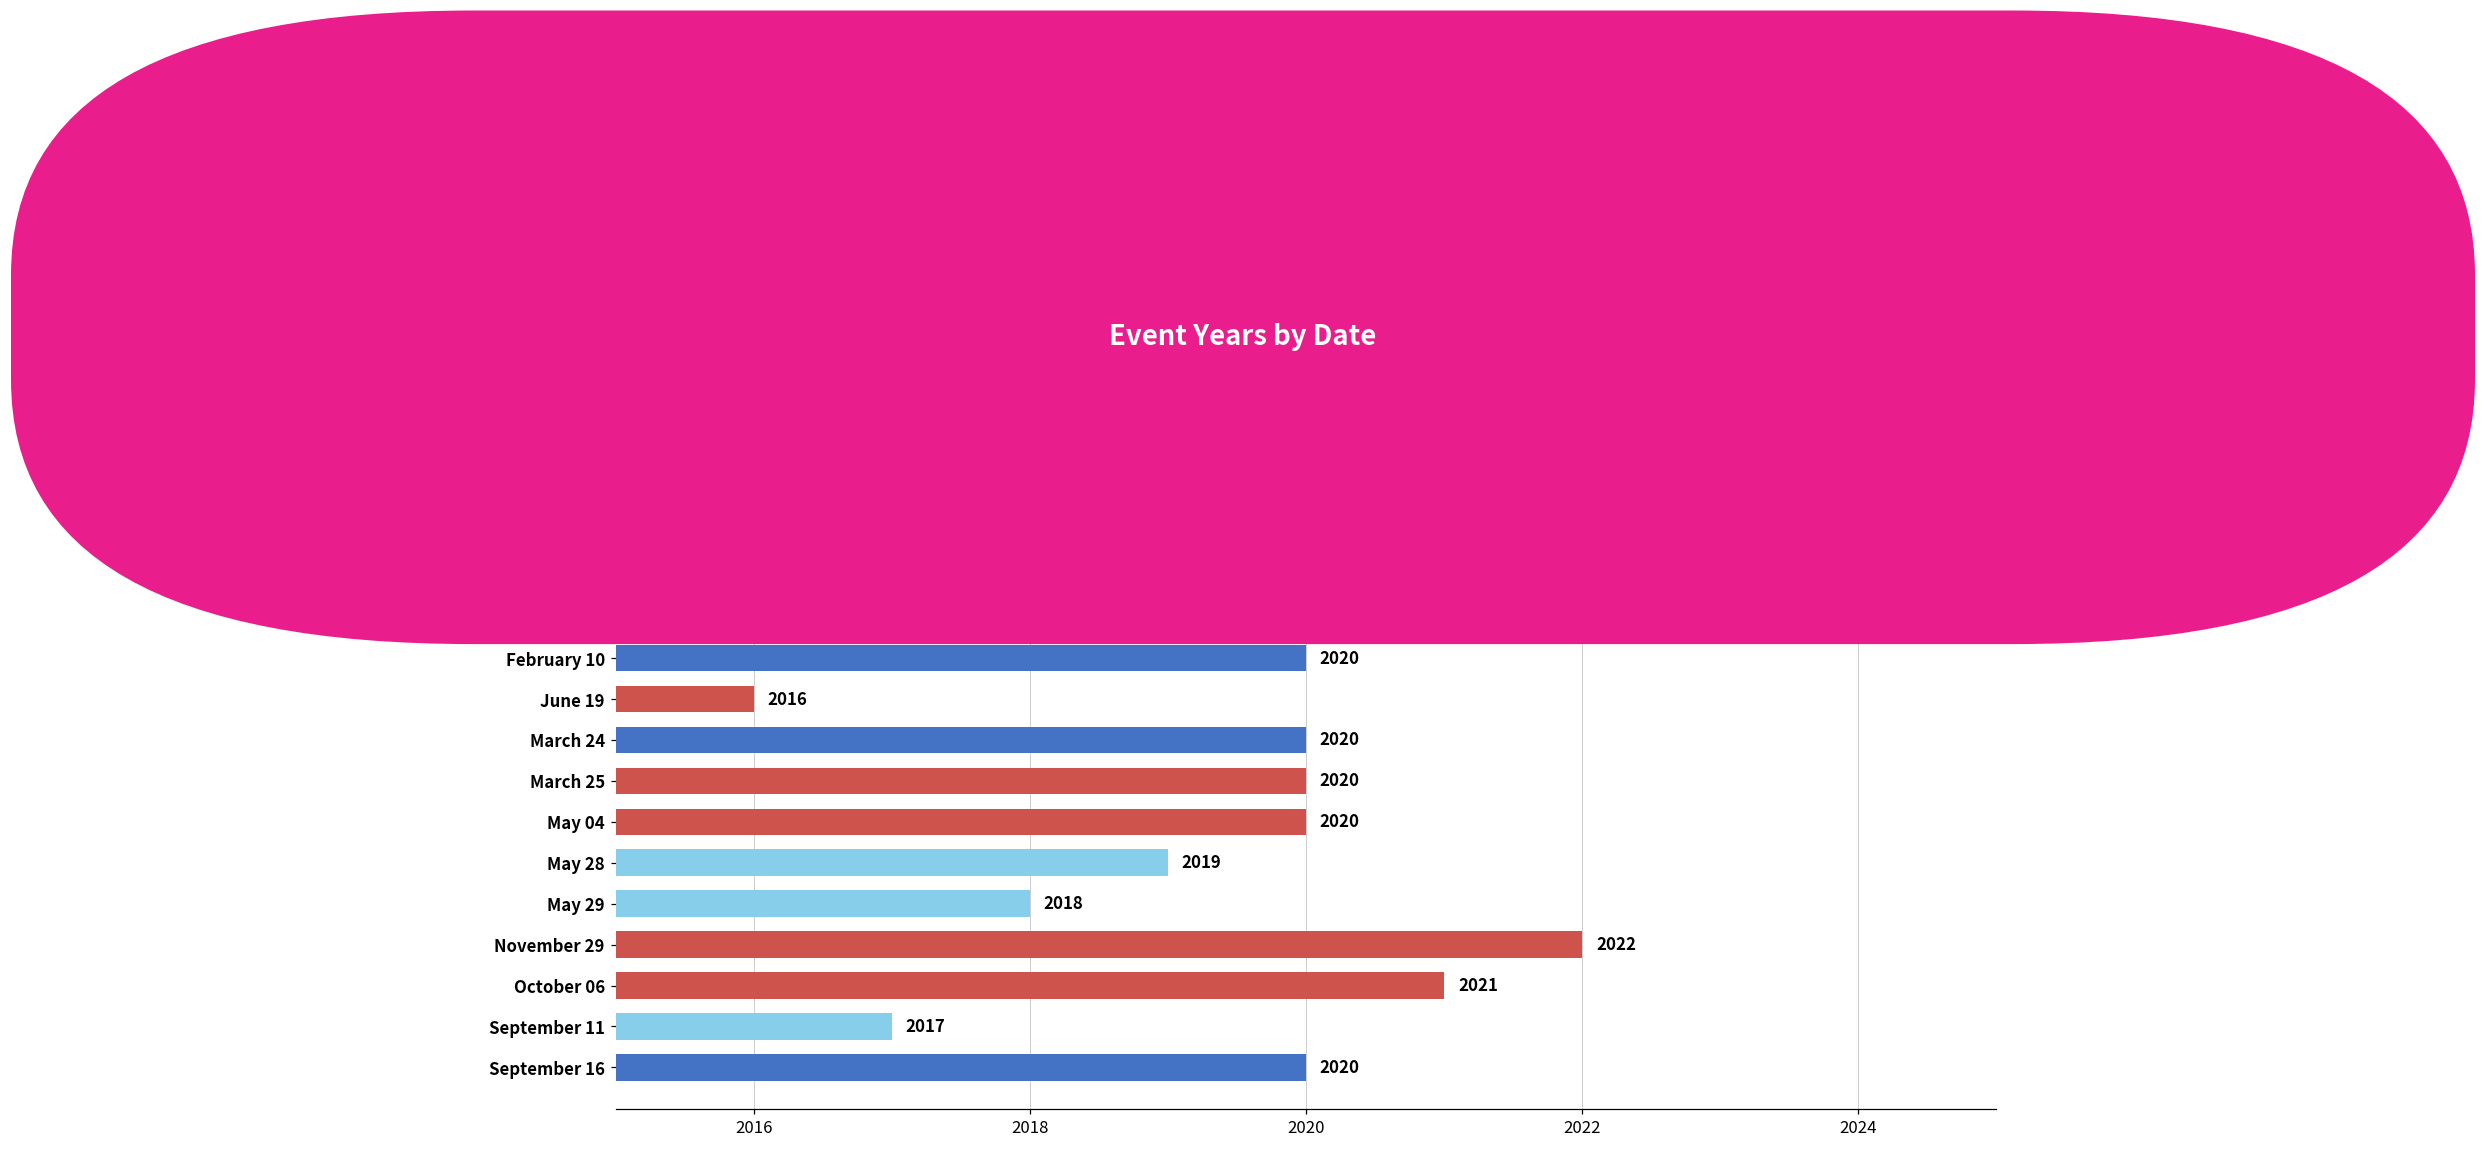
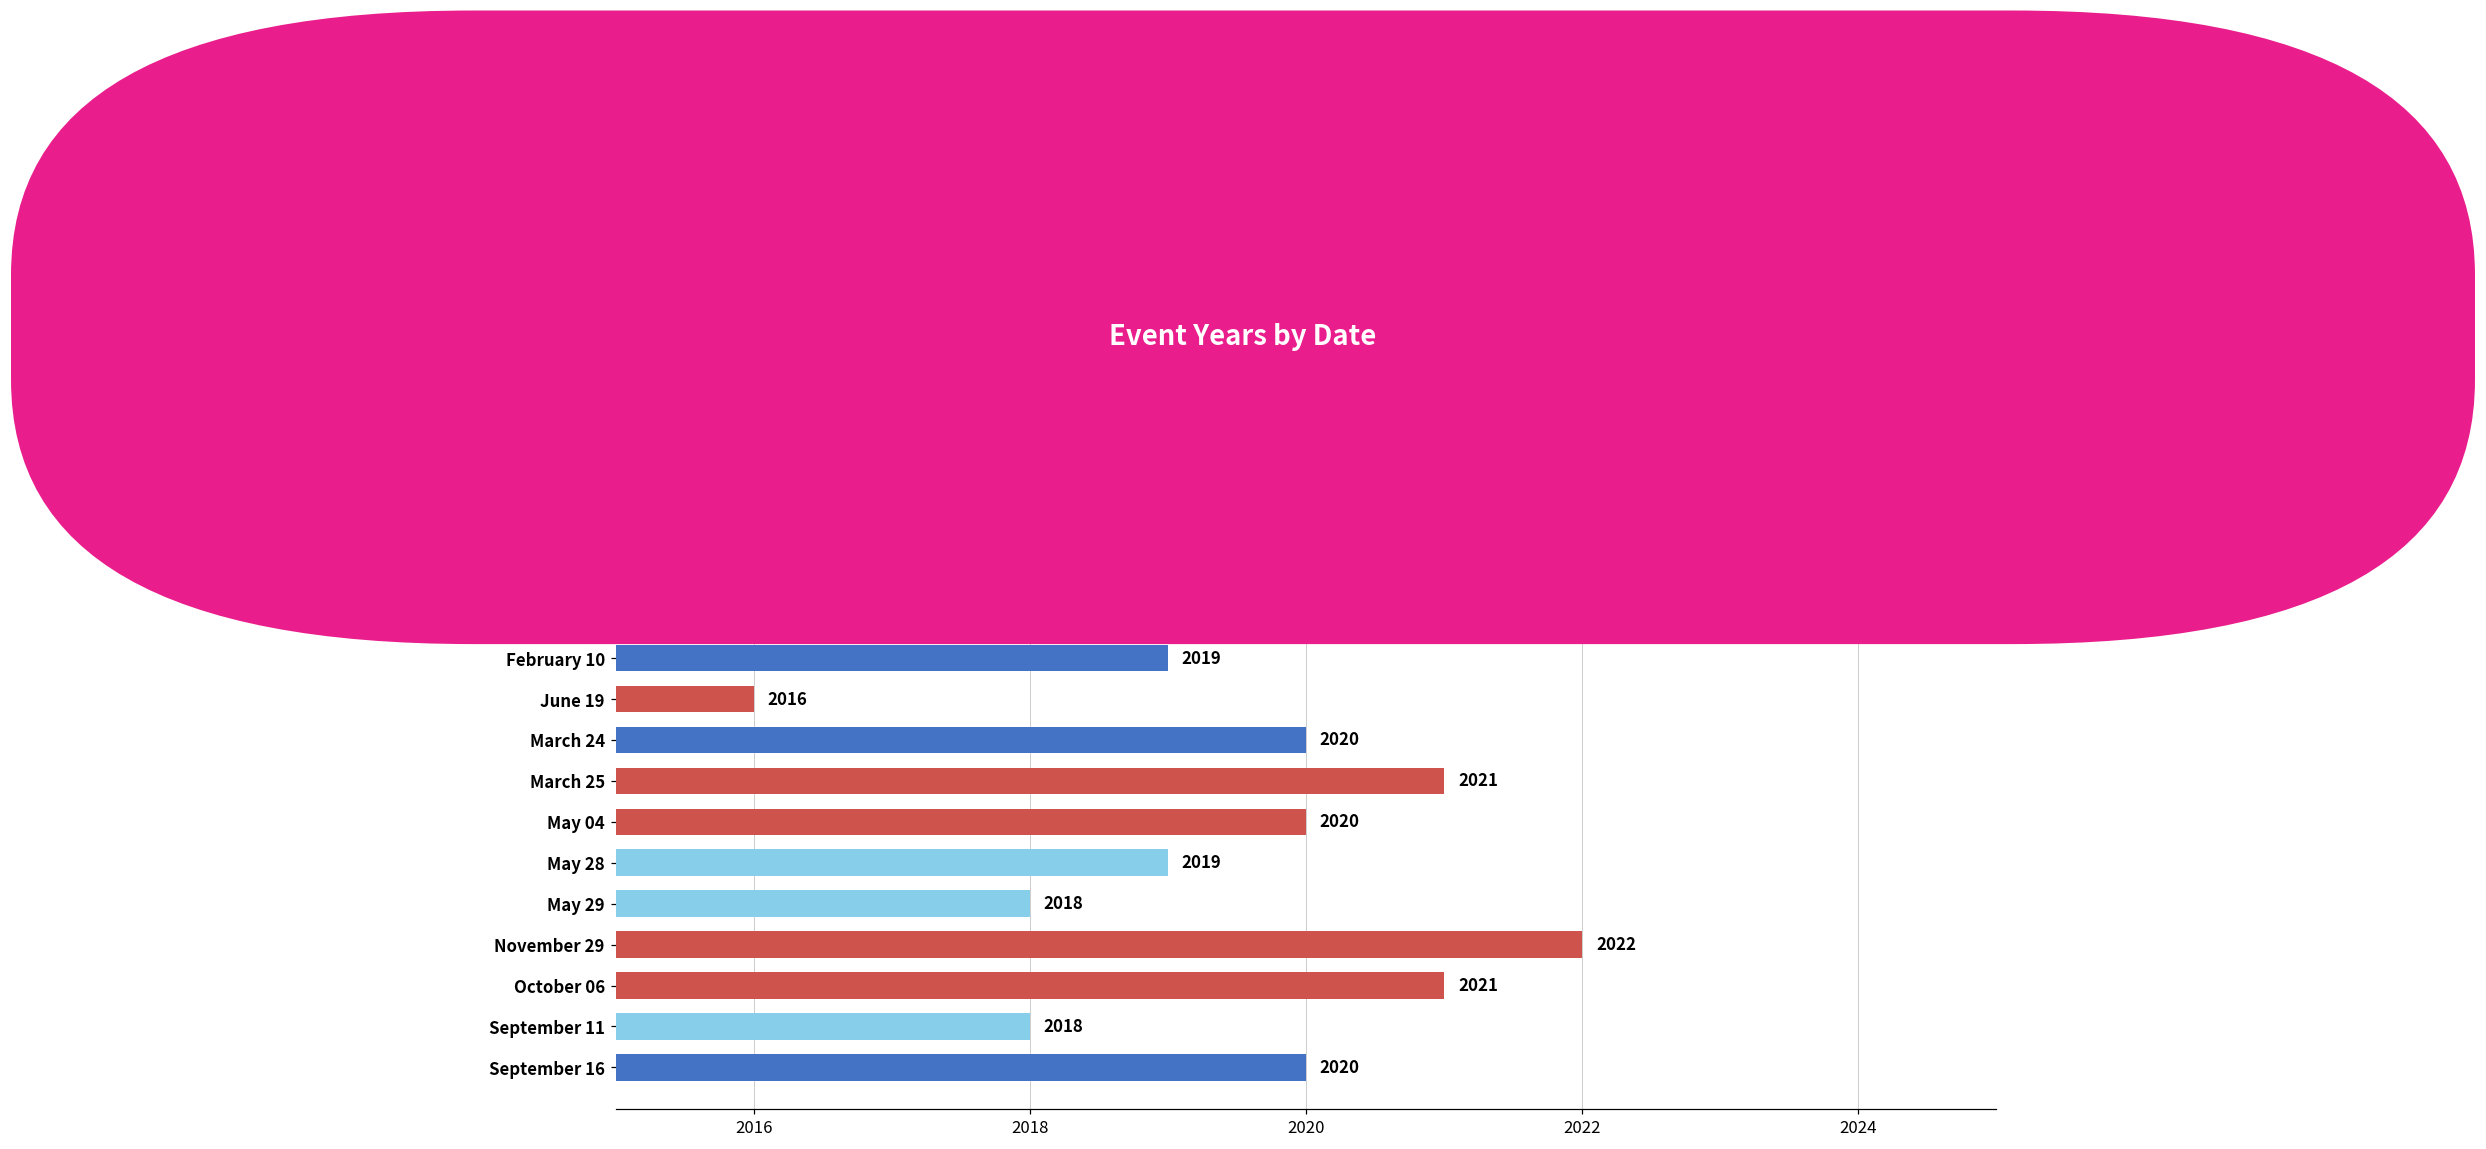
February 10: 2020 -> 2019
March 25: 2020 -> 2021
September 11: 2017 -> 2018
